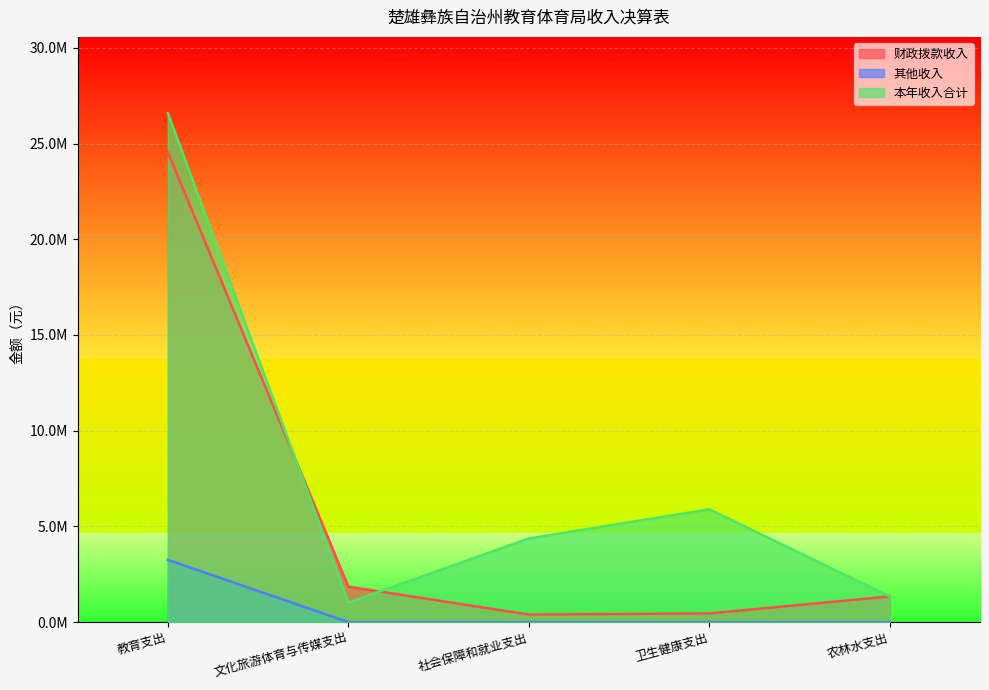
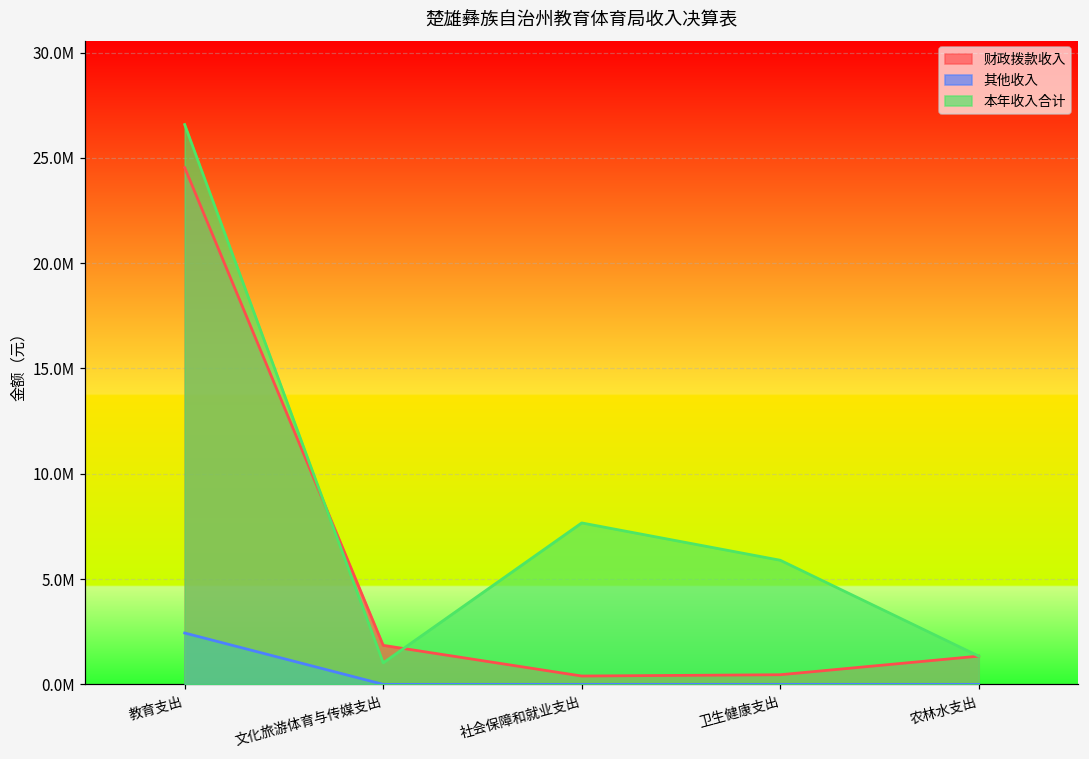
其他收入, 教育支出: 3300000 -> 2400000
本年收入合计, 社会保障和就业支出: 4400000 -> 7700000
